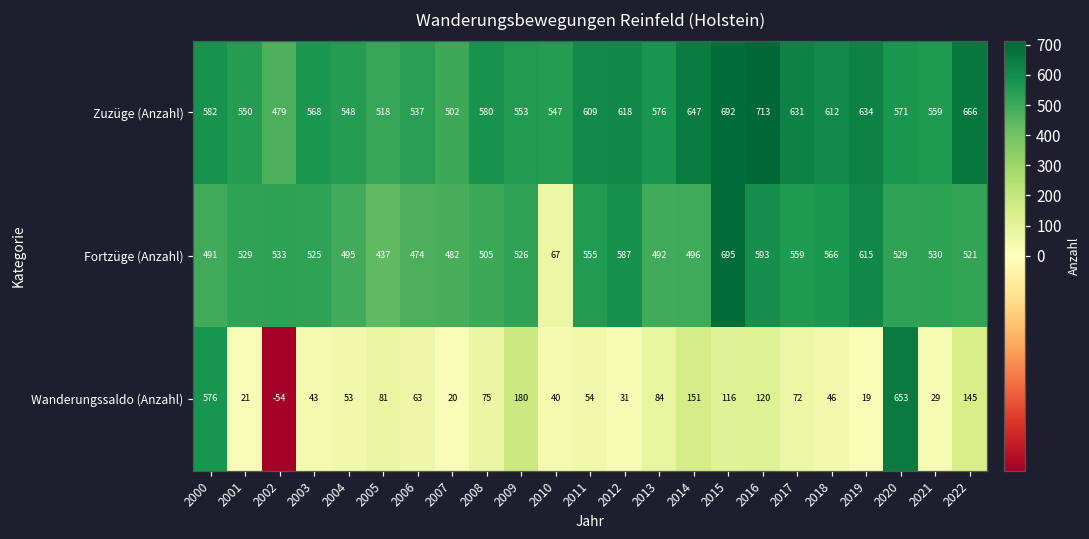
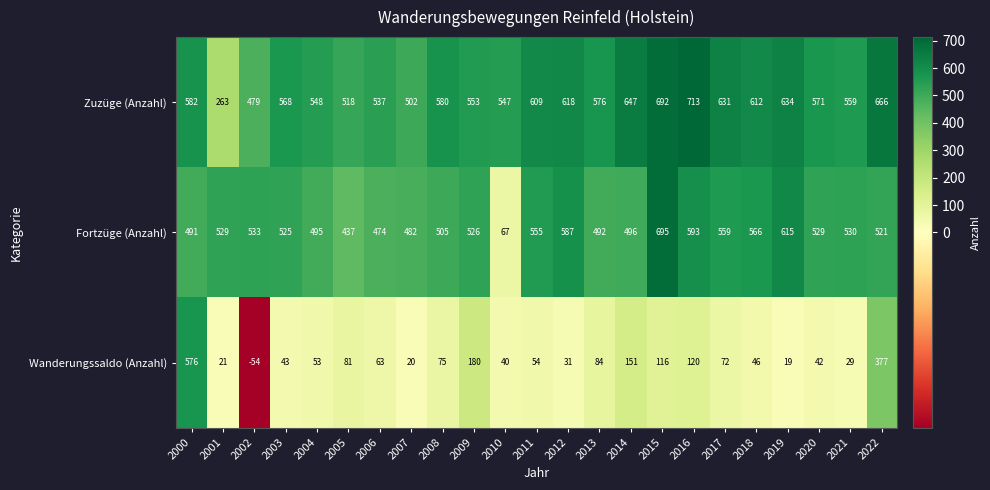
Zuzüge (Anzahl), 2001: 550 -> 263
Wanderungssaldo (Anzahl), 2020: 653 -> 42
Wanderungssaldo (Anzahl), 2022: 145 -> 377
